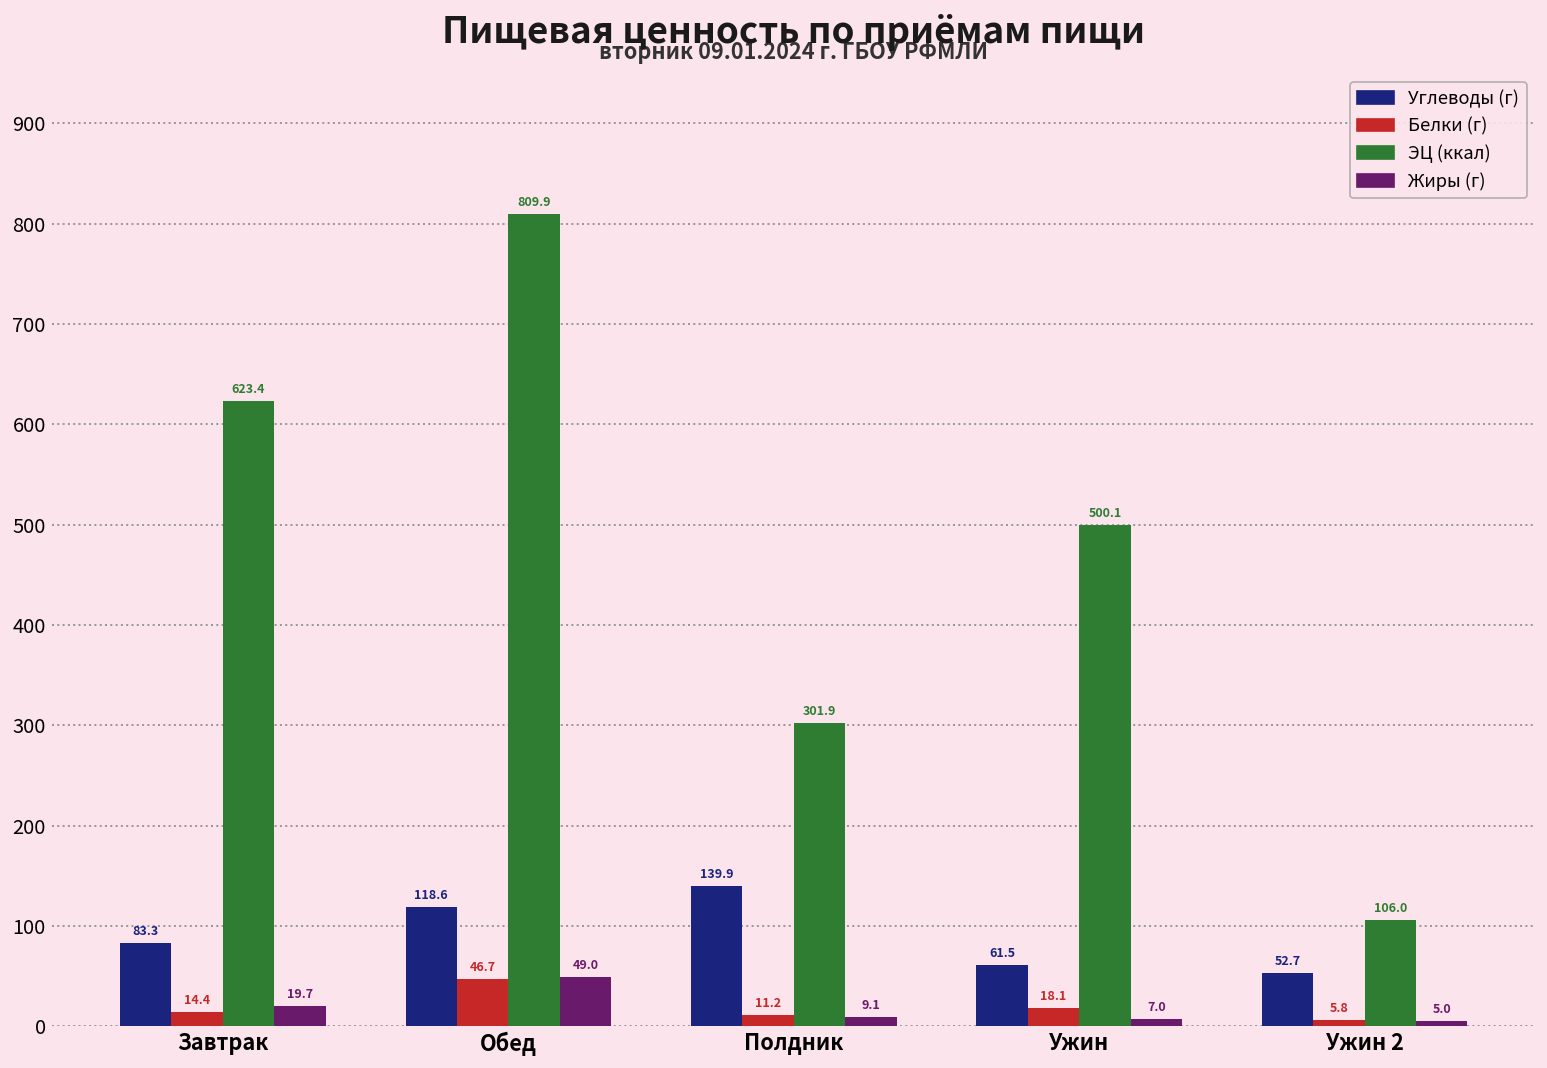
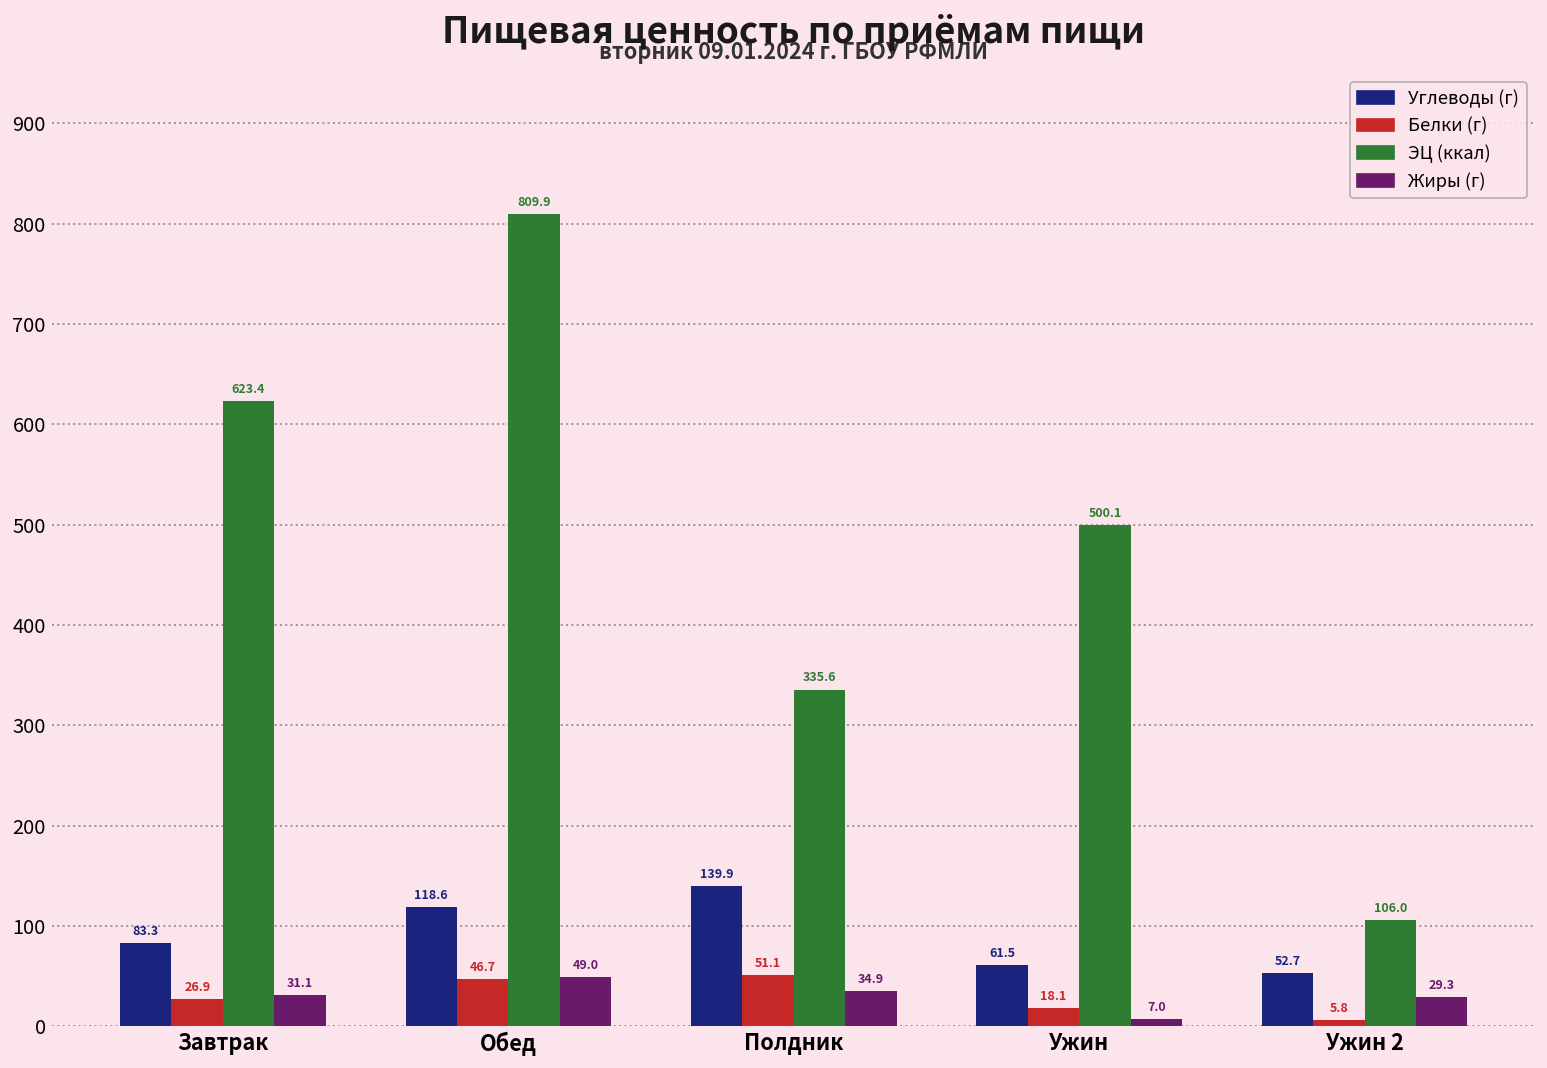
Белки (г), Завтрак: 14.4 -> 26.9
Жиры (г), Завтрак: 19.7 -> 31.1
Белки (г), Полдник: 11.2 -> 51.1
ЭЦ (ккал), Полдник: 301.9 -> 335.6
Жиры (г), Полдник: 9.1 -> 34.9
Жиры (г), Ужин 2: 5.0 -> 29.3
